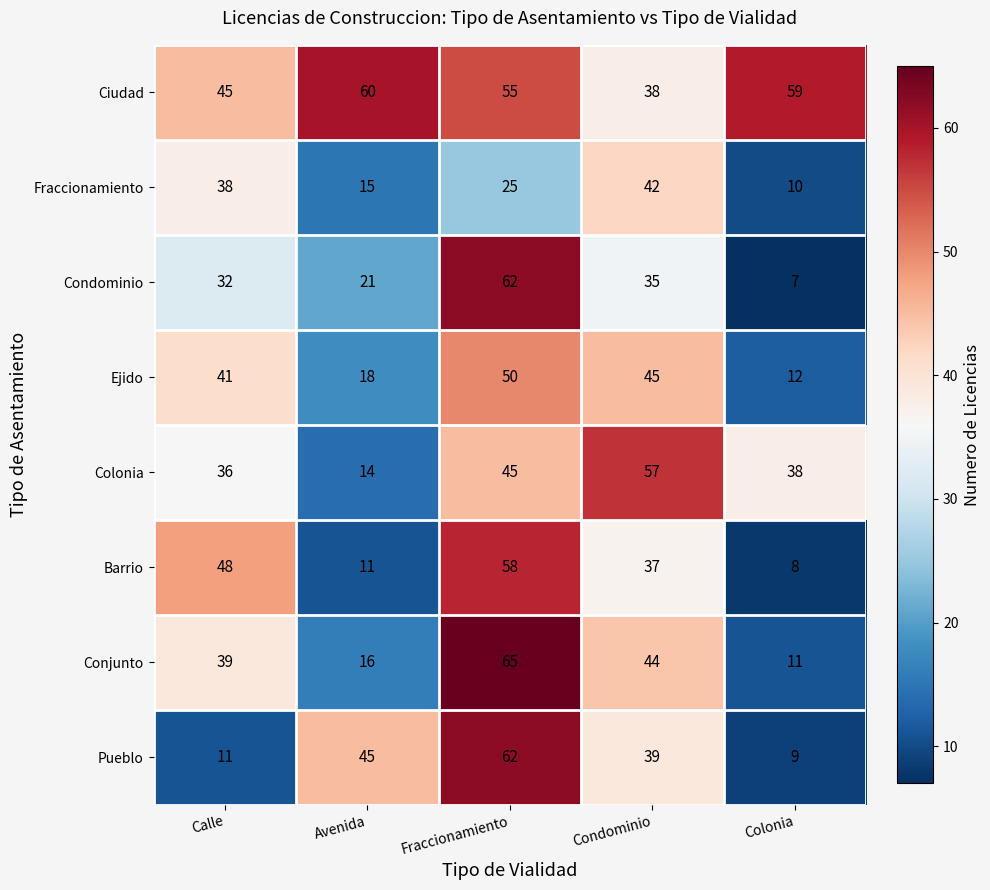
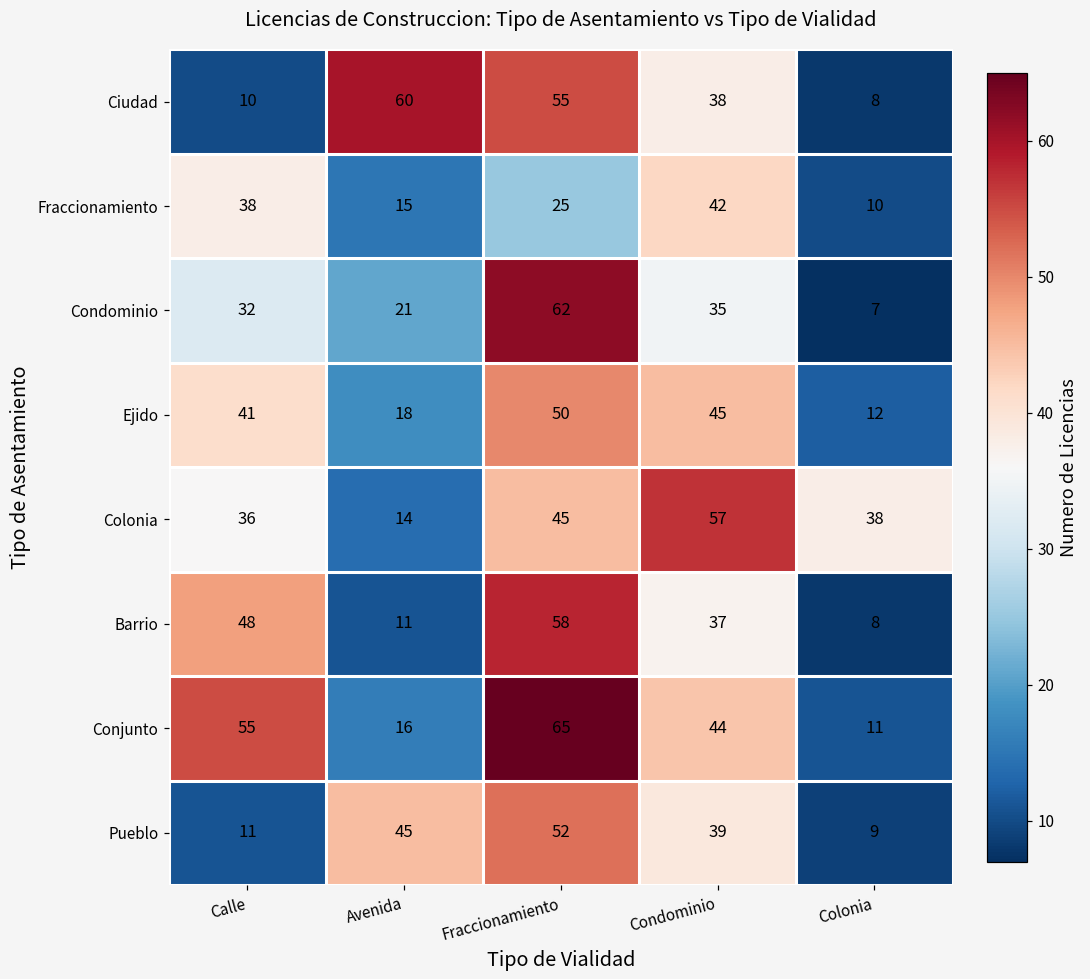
Ciudad, Calle: 45 -> 10
Ciudad, Colonia: 59 -> 8
Conjunto, Calle: 39 -> 55
Pueblo, Fraccionamiento: 62 -> 52
